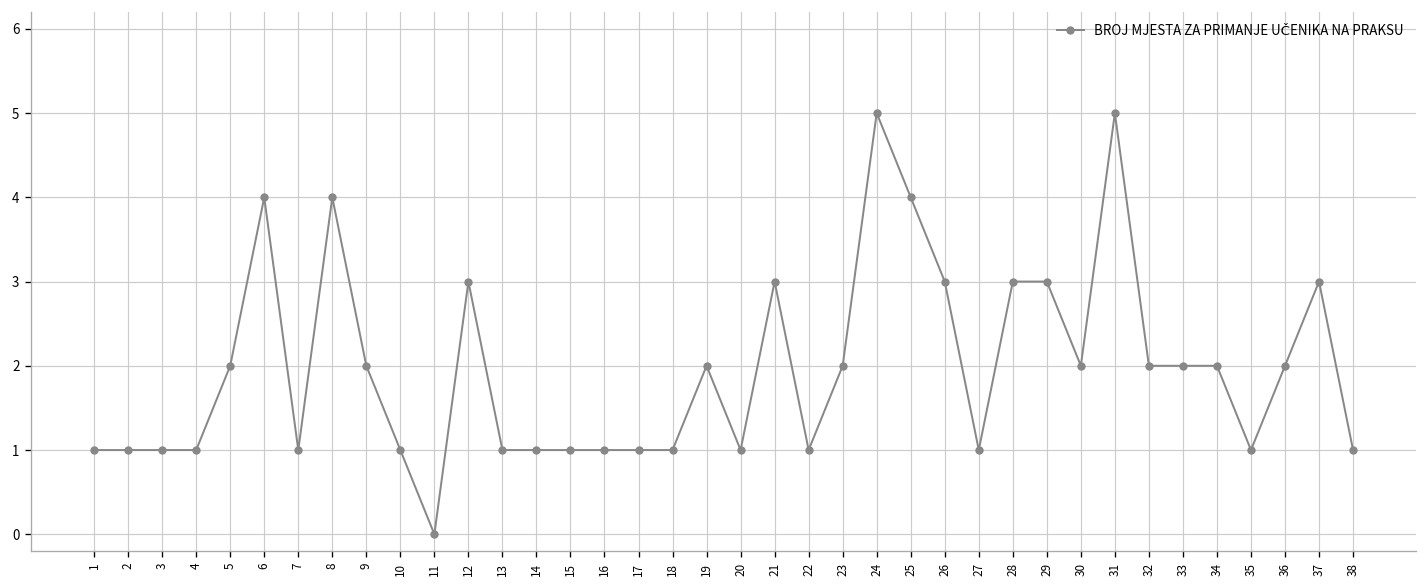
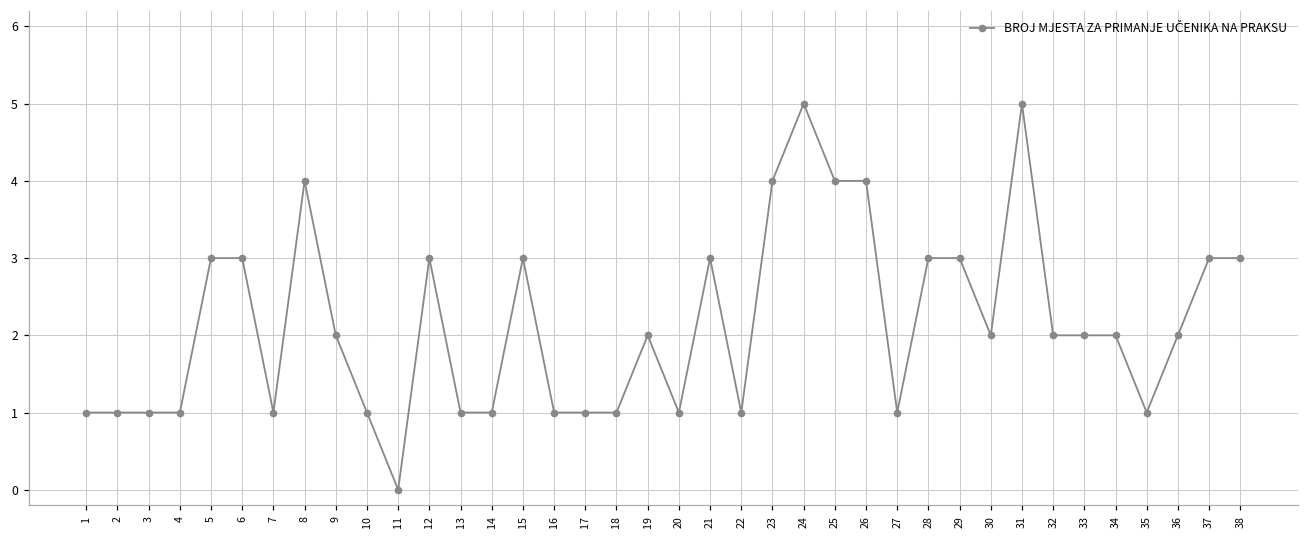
5: 2 -> 3
6: 4 -> 3
15: 1 -> 3
23: 2 -> 4
26: 3 -> 4
38: 1 -> 3
